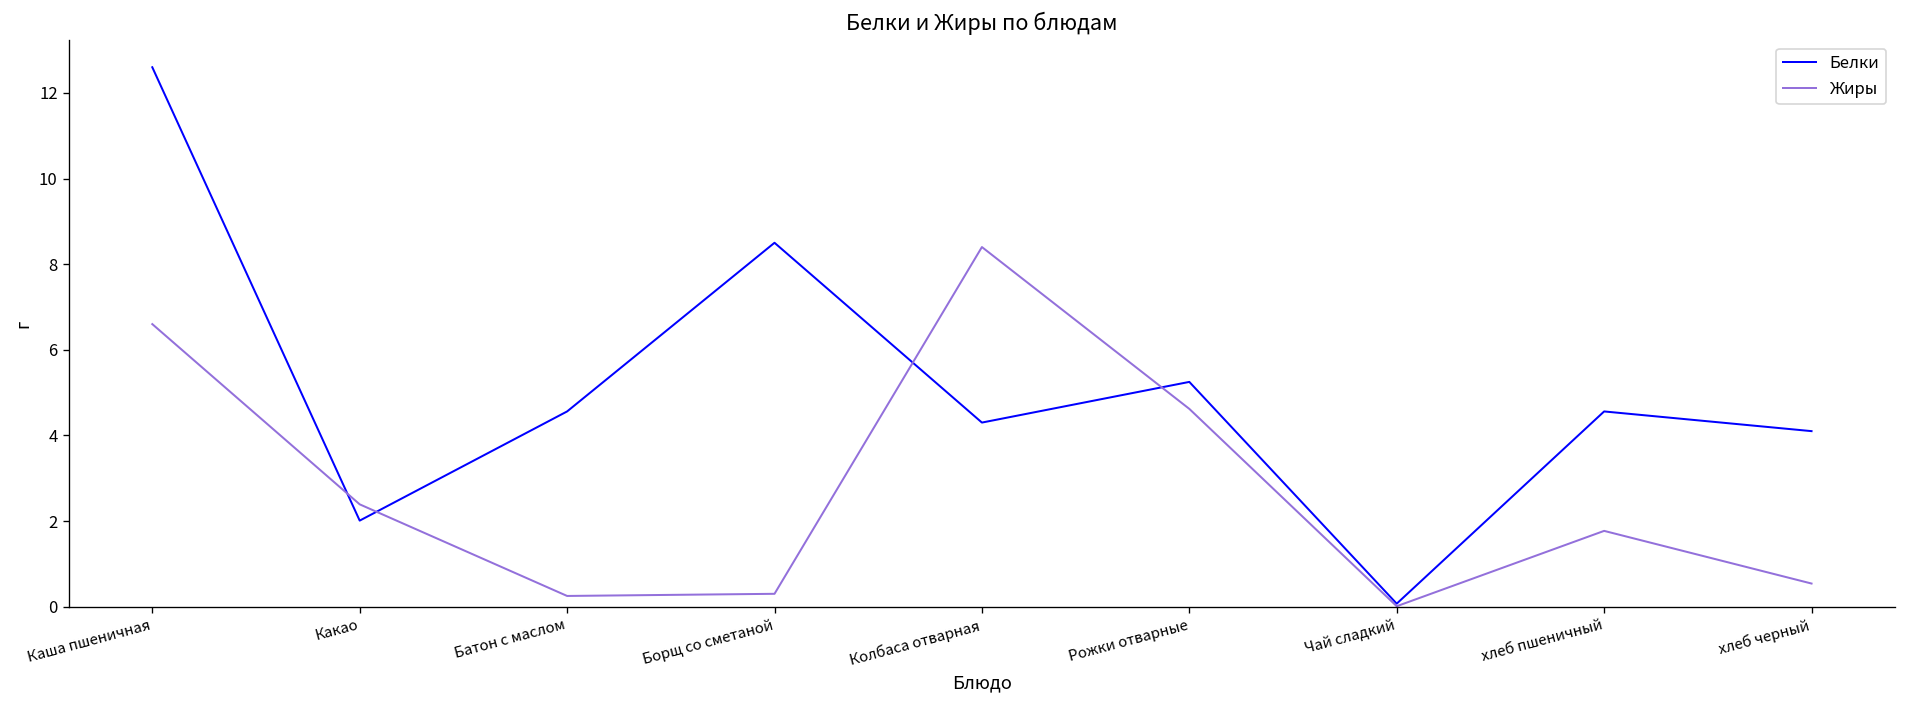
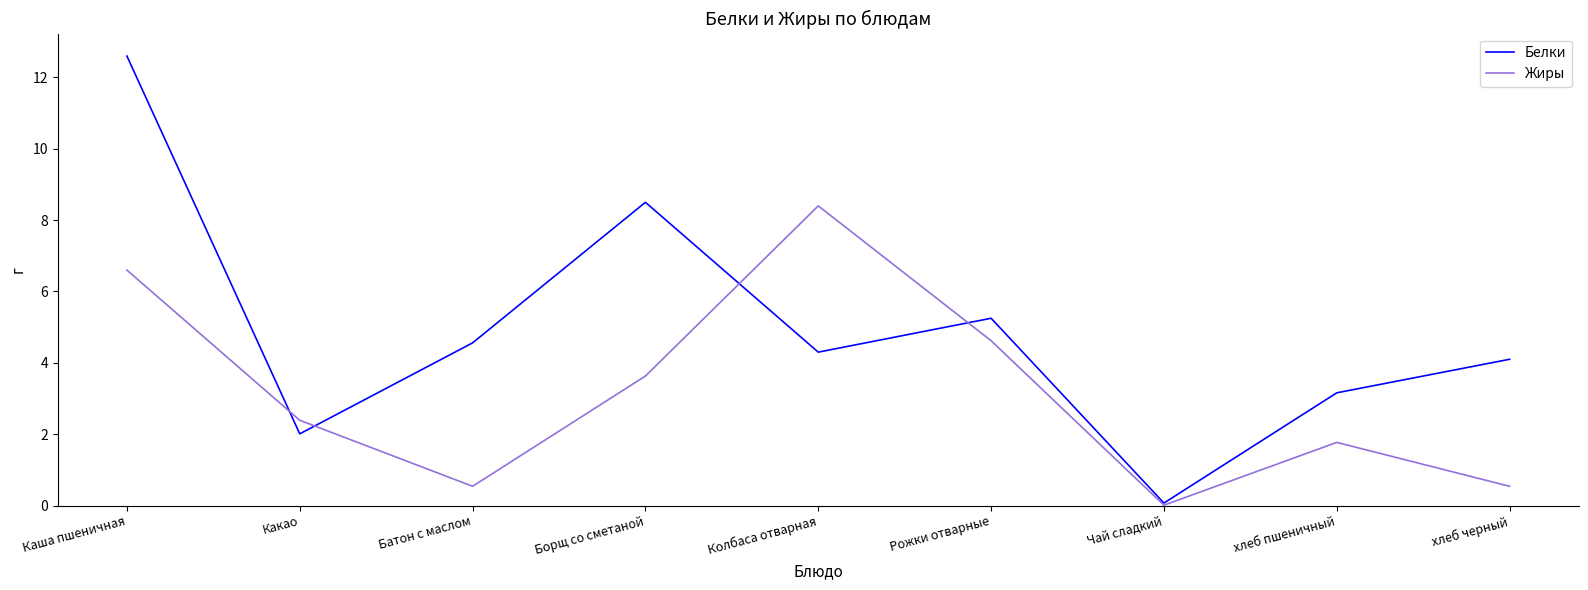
Жиры, Батон с маслом: 0.3 -> 0.5
Жиры, Борщ со сметаной: 0.3 -> 3.6
Белки, хлеб пшеничный: 4.6 -> 3.2
